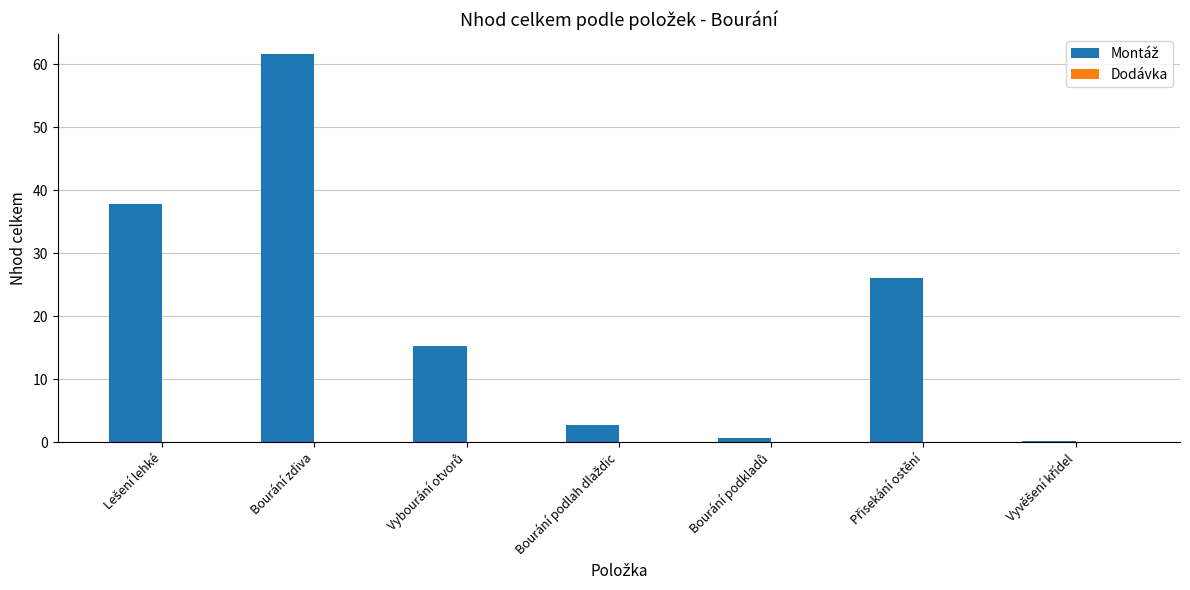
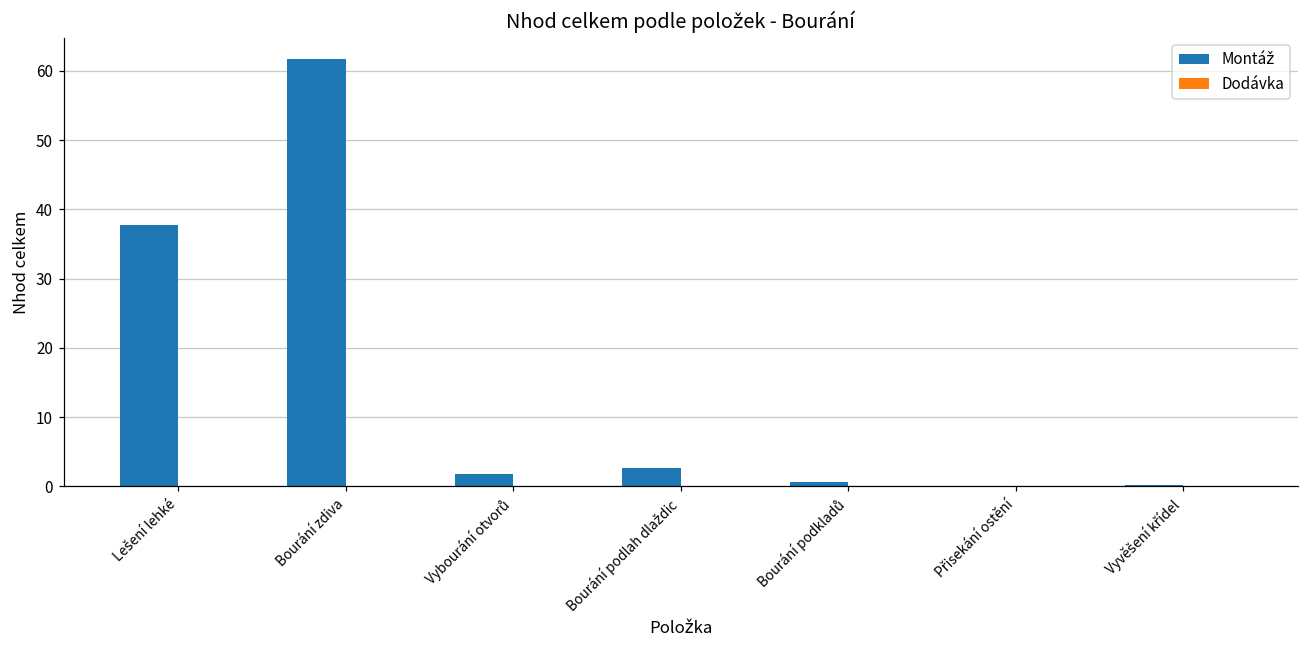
Montáž, Vybourání otvorů: 15 -> 2
Montáž, Přisekání ostění: 26 -> 0
